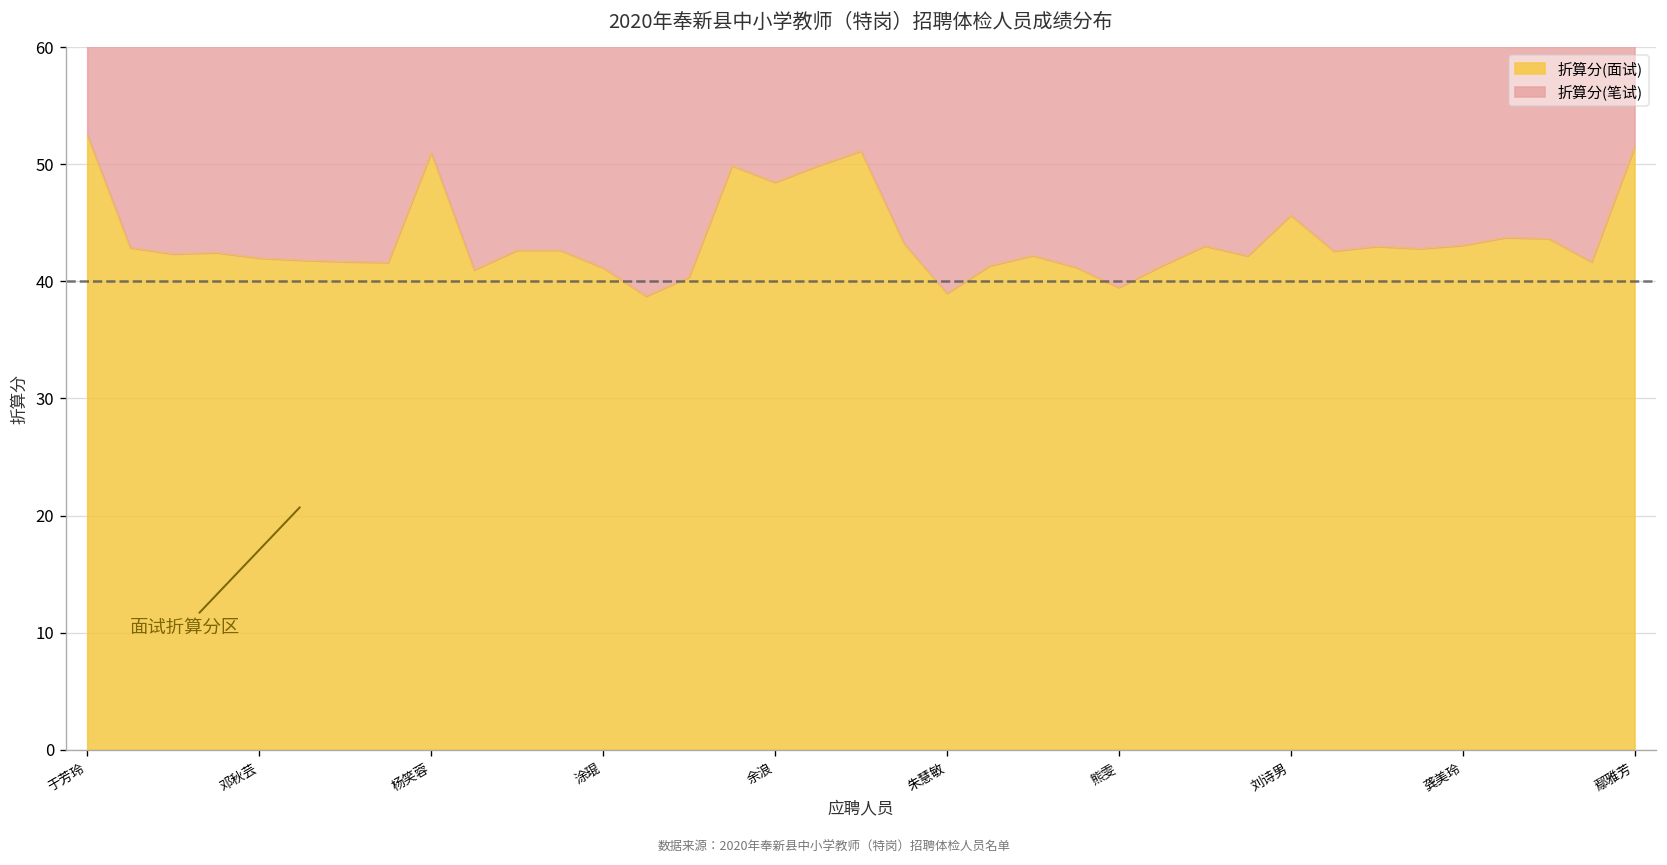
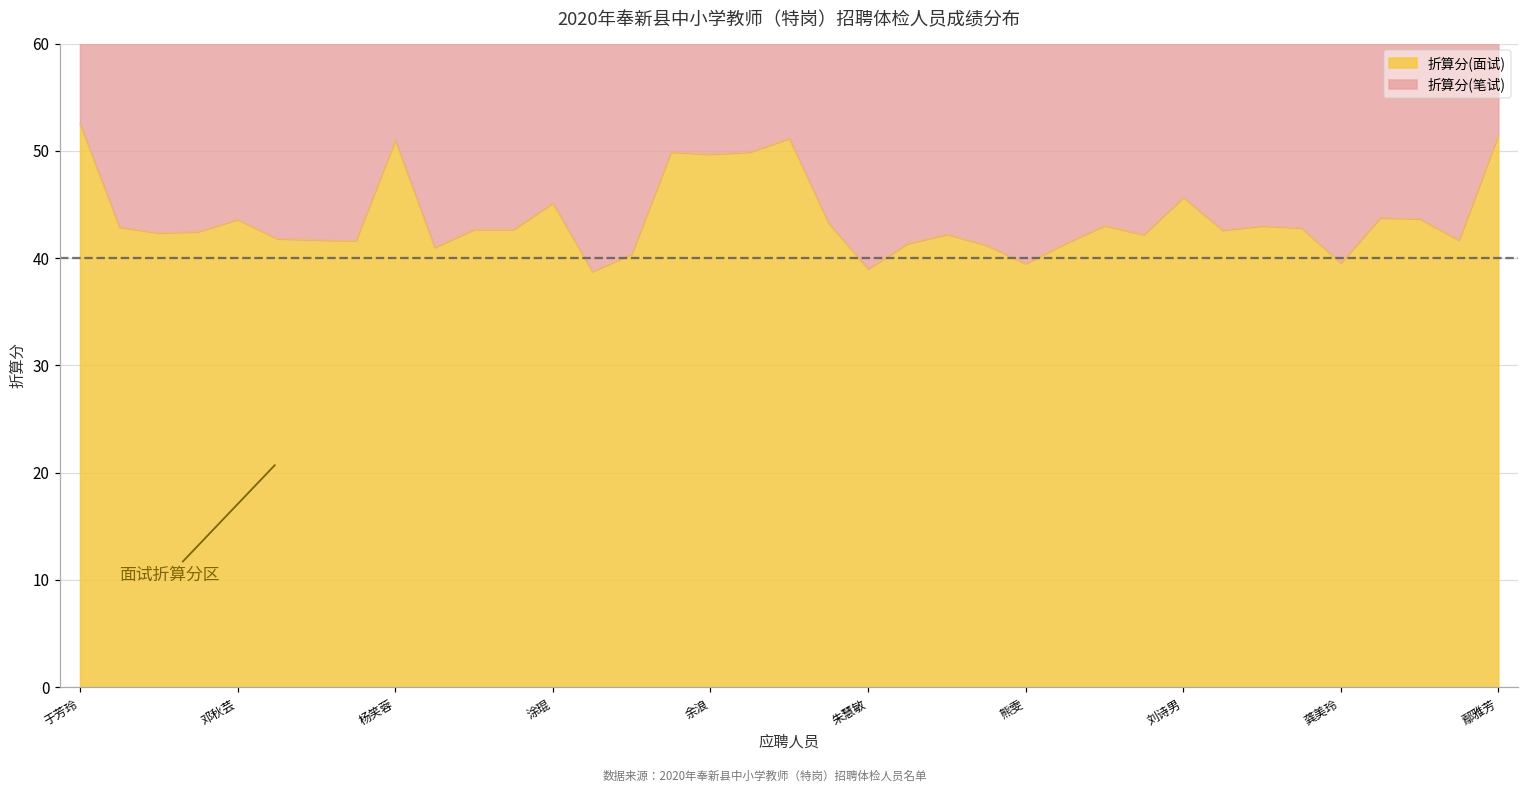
折算分(面试), 邓秋芸: 42 -> 44
折算分(面试), 涂琨: 41 -> 45
折算分(面试), 余浪: 48 -> 50
折算分(面试), 龚美玲: 43 -> 40
